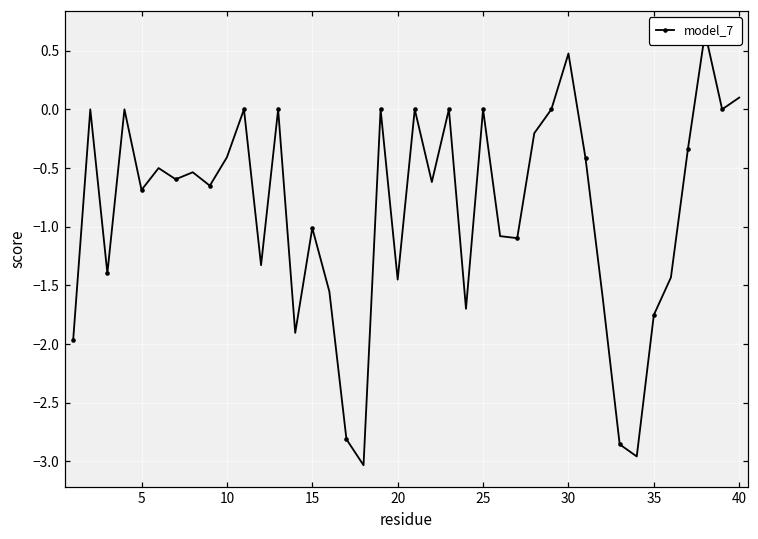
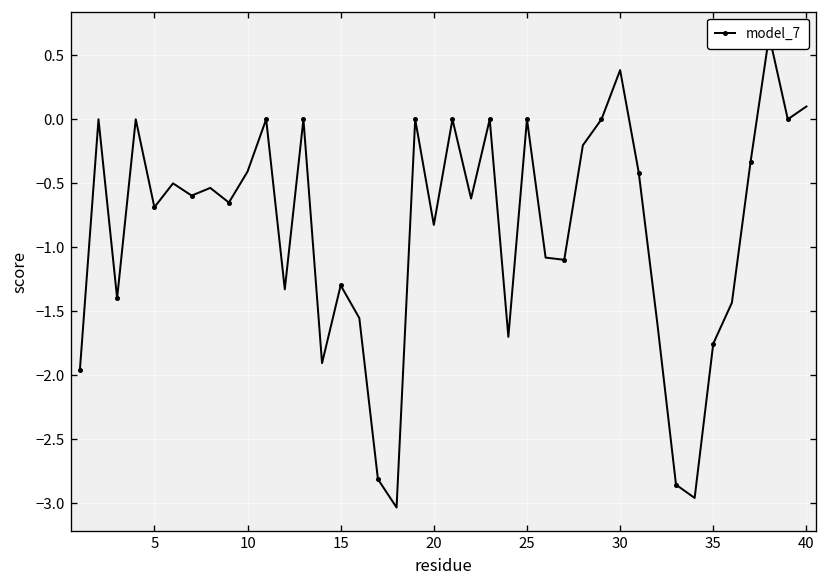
15: -1.01 -> -1.30
20: -1.45 -> -0.82
30: 0.48 -> 0.38
